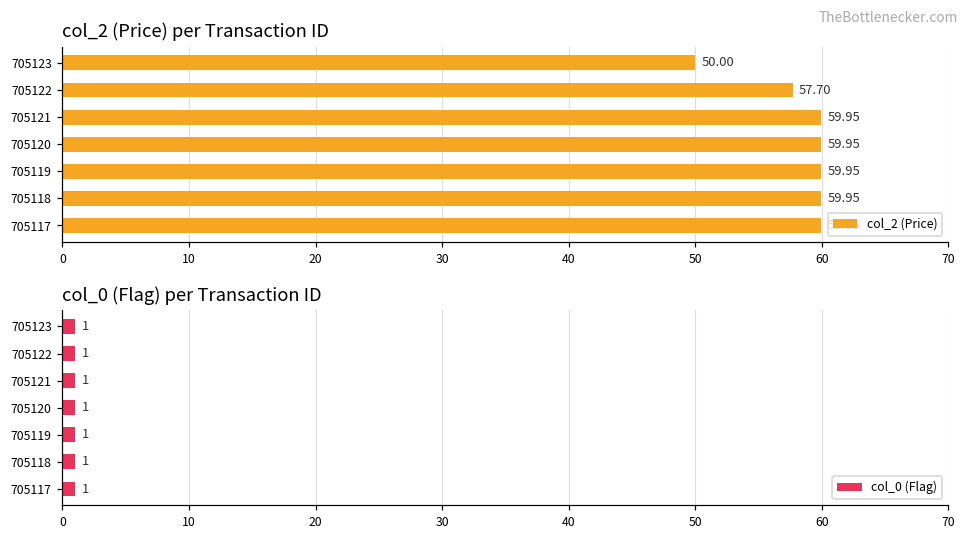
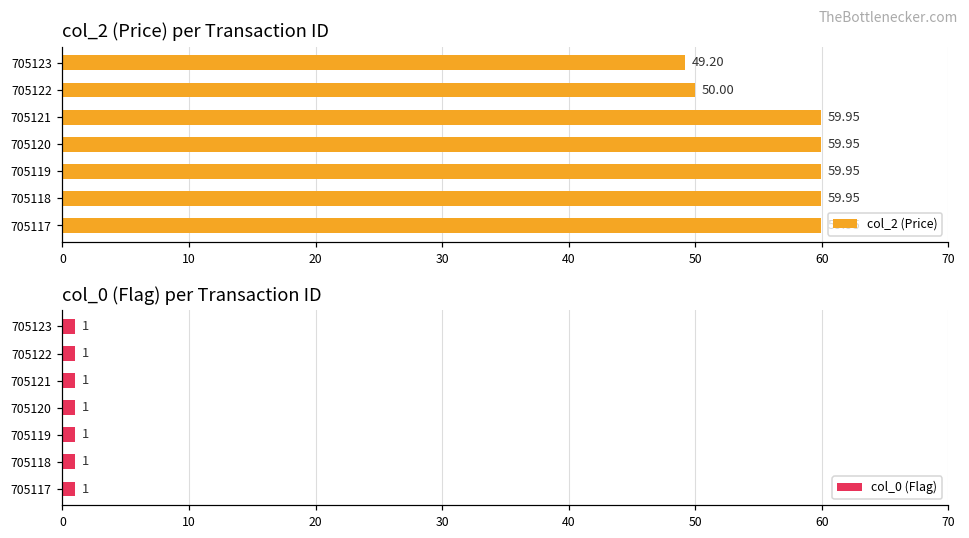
col_2 (Price) per Transaction ID, 705123: 50.00 -> 49.20
col_2 (Price) per Transaction ID, 705122: 57.70 -> 50.00
